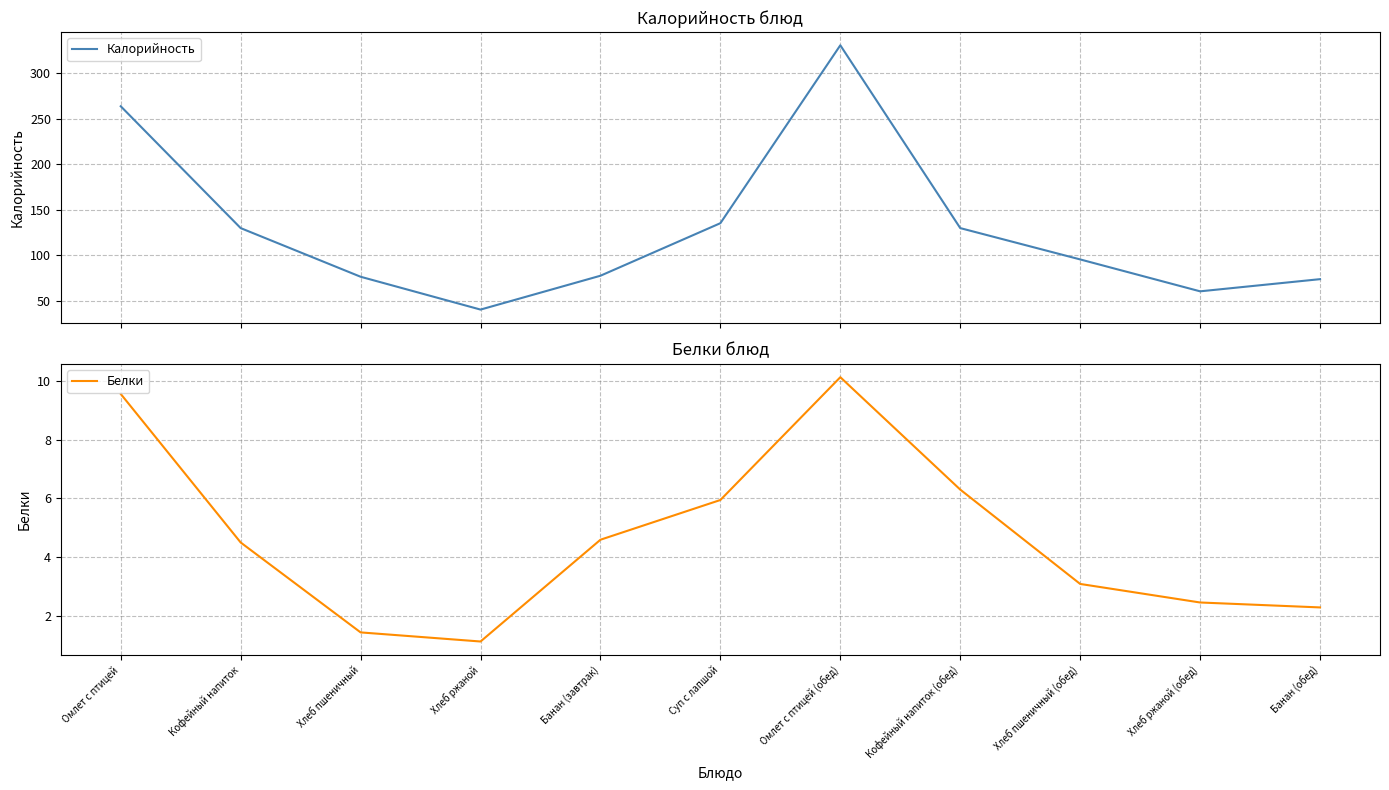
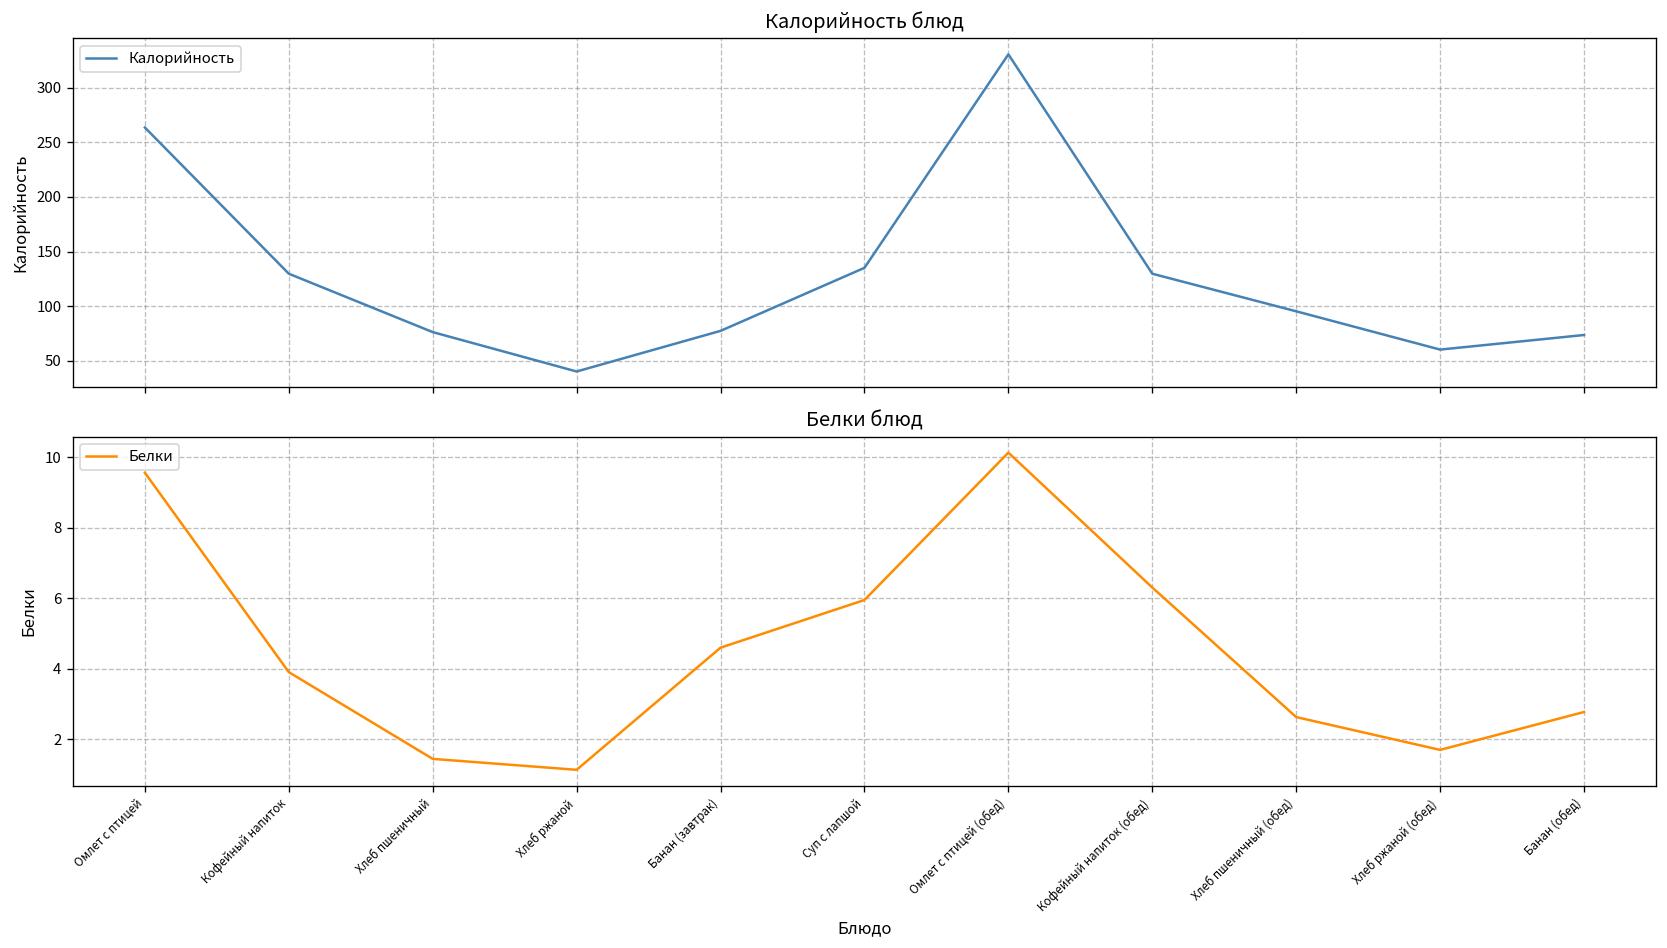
Белки блюд, Кофейный напиток: 4.5 -> 3.9
Белки блюд, Хлеб пшеничный (обед): 3.1 -> 2.6
Белки блюд, Хлеб ржаной (обед): 2.5 -> 1.7
Белки блюд, Банан (обед): 2.3 -> 2.8
